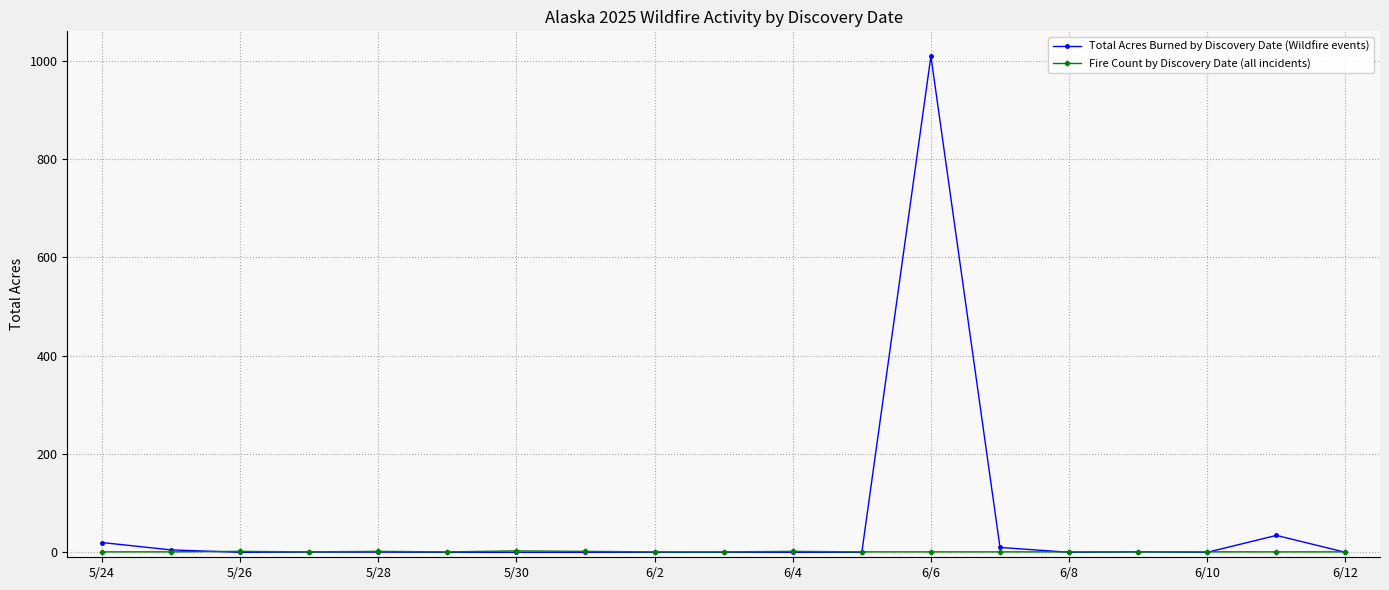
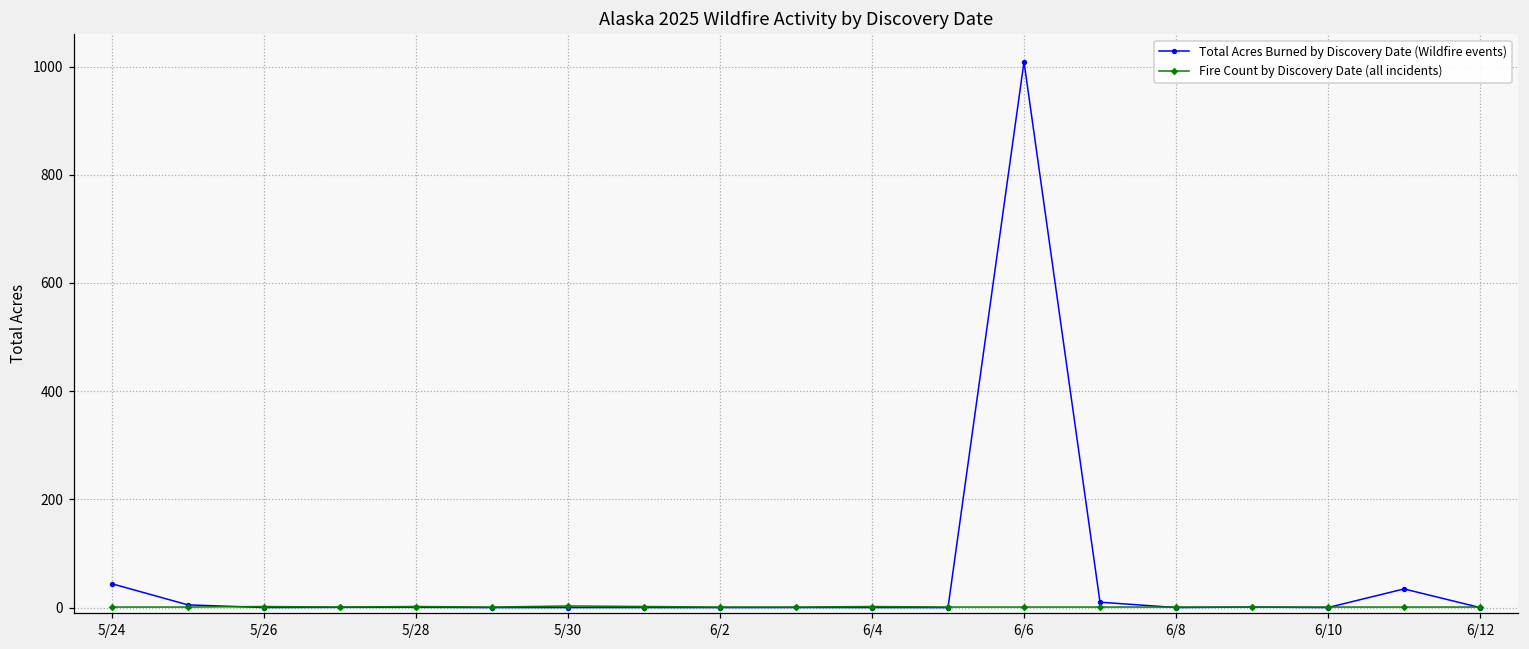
Total Acres Burned by Discovery Date (Wildfire events), 5/24: 20 -> 40
